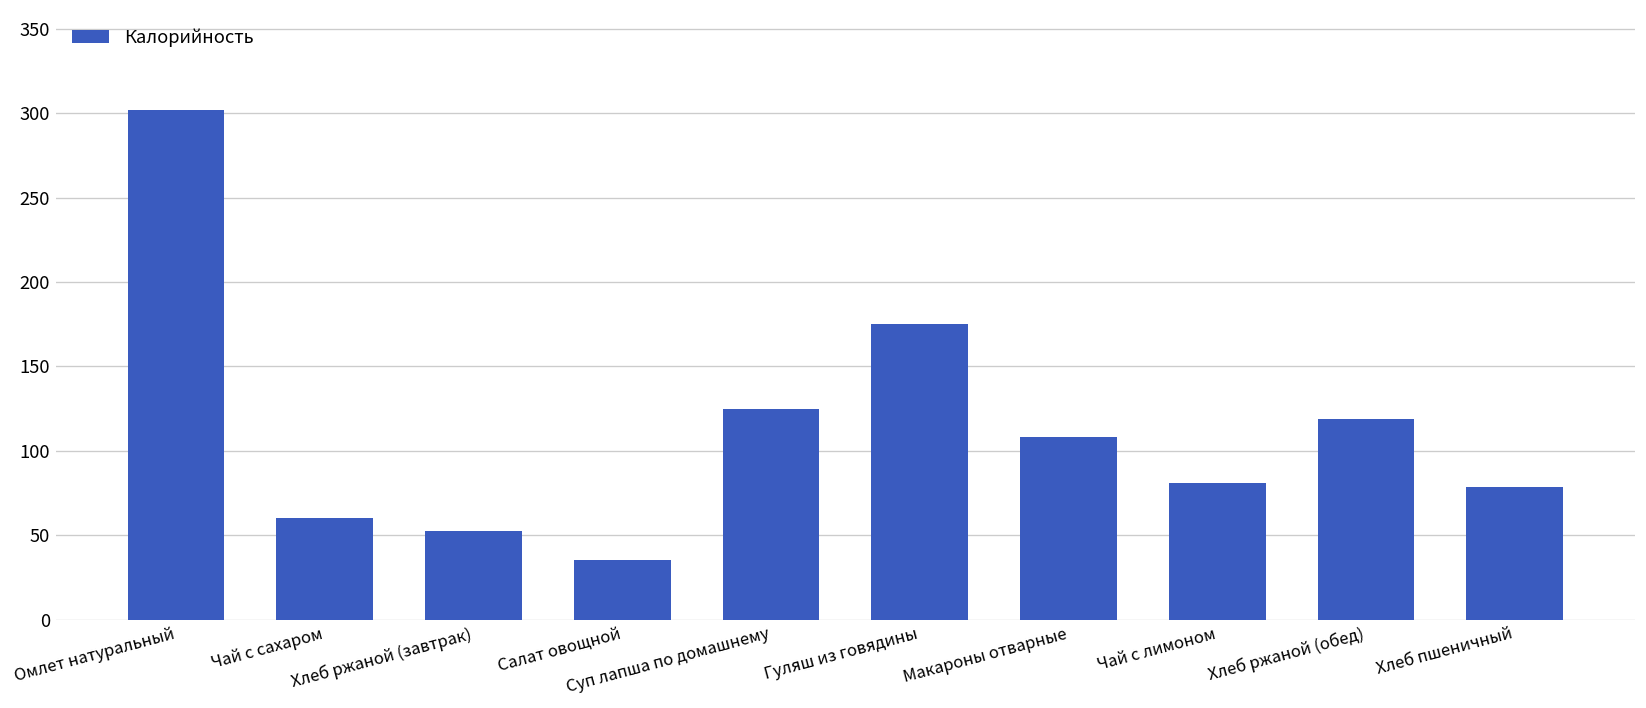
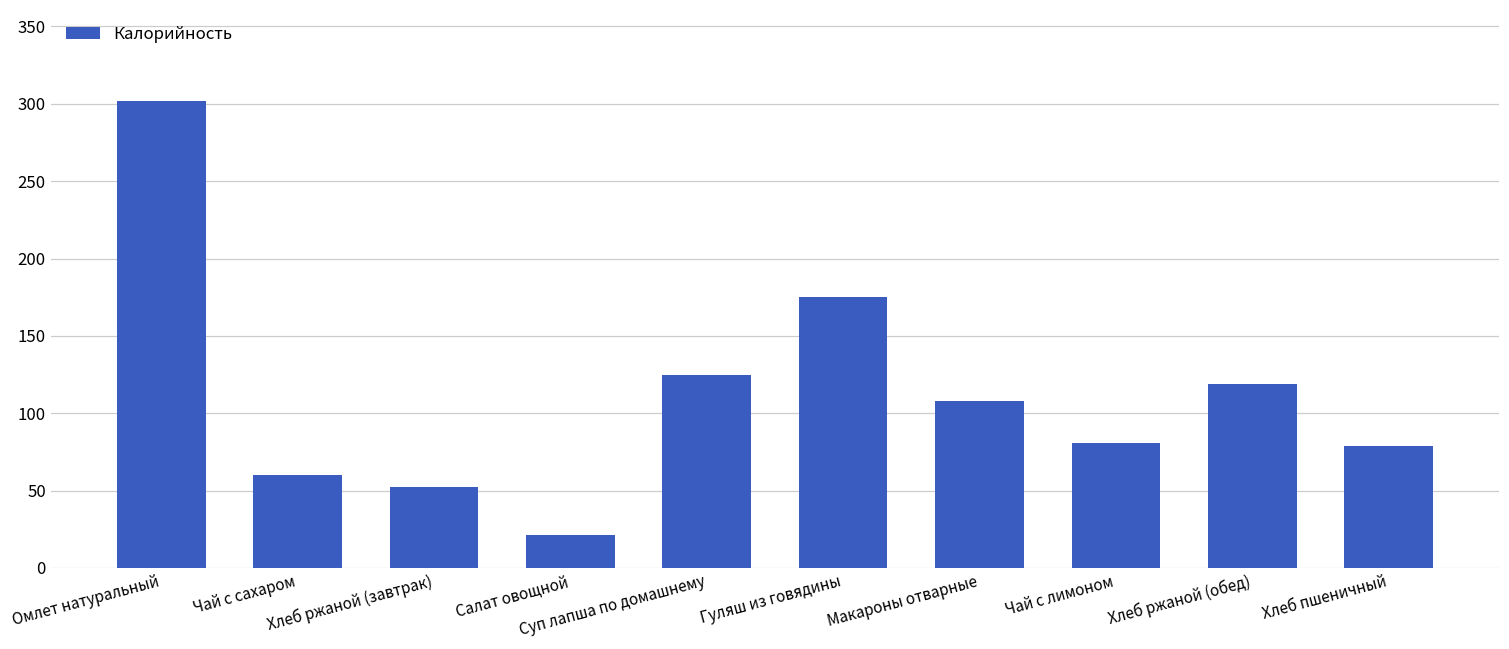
Салат овощной: 36 -> 22
